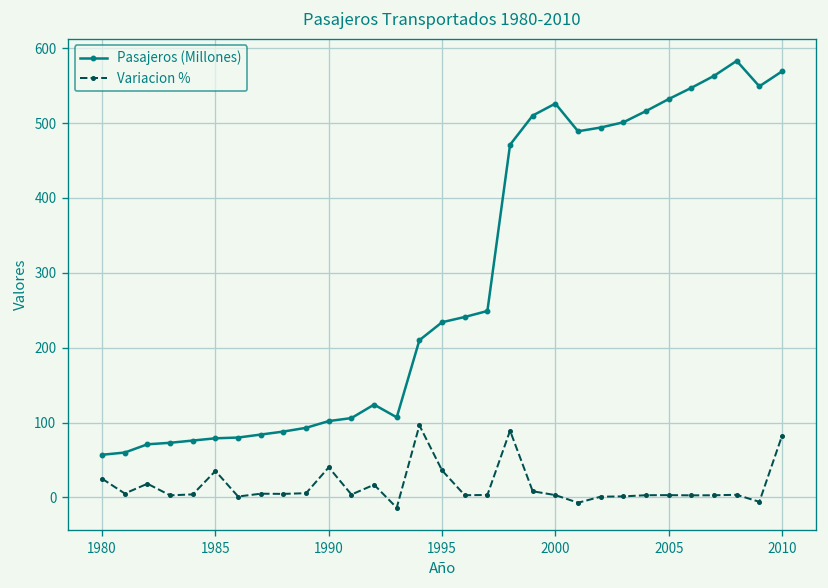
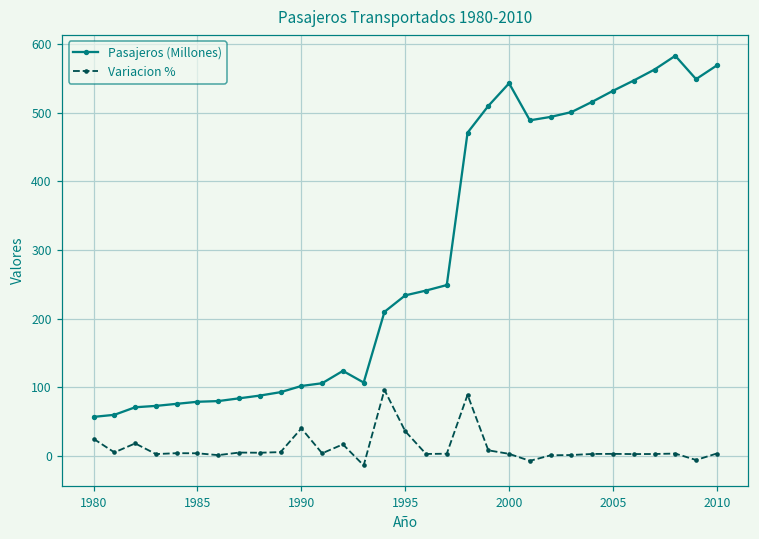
Variacion %, 1985: 40 -> 0
Pasajeros (Millones), 2000: 530 -> 540
Variacion %, 2010: 80 -> 0
